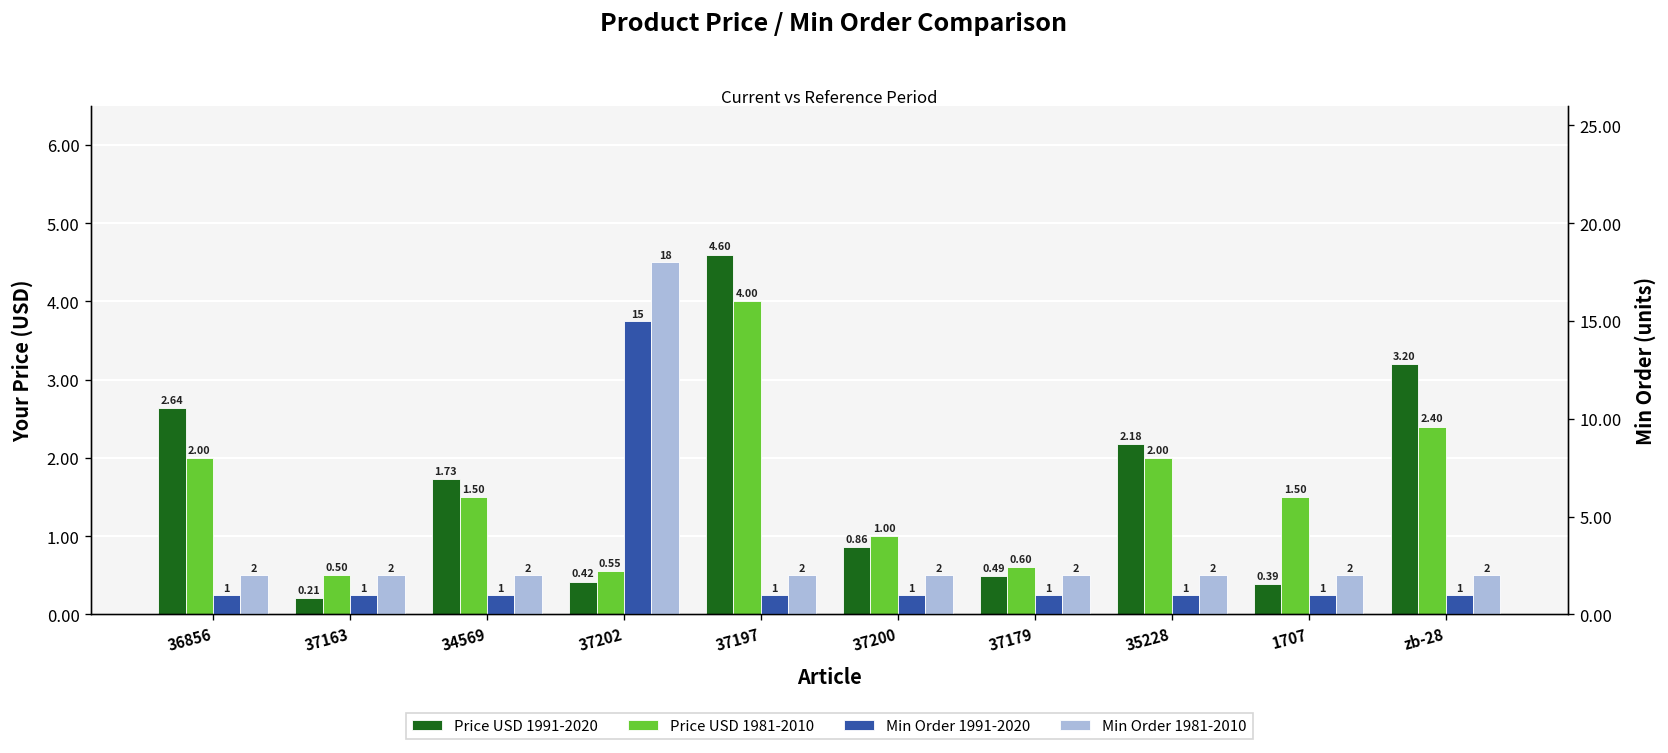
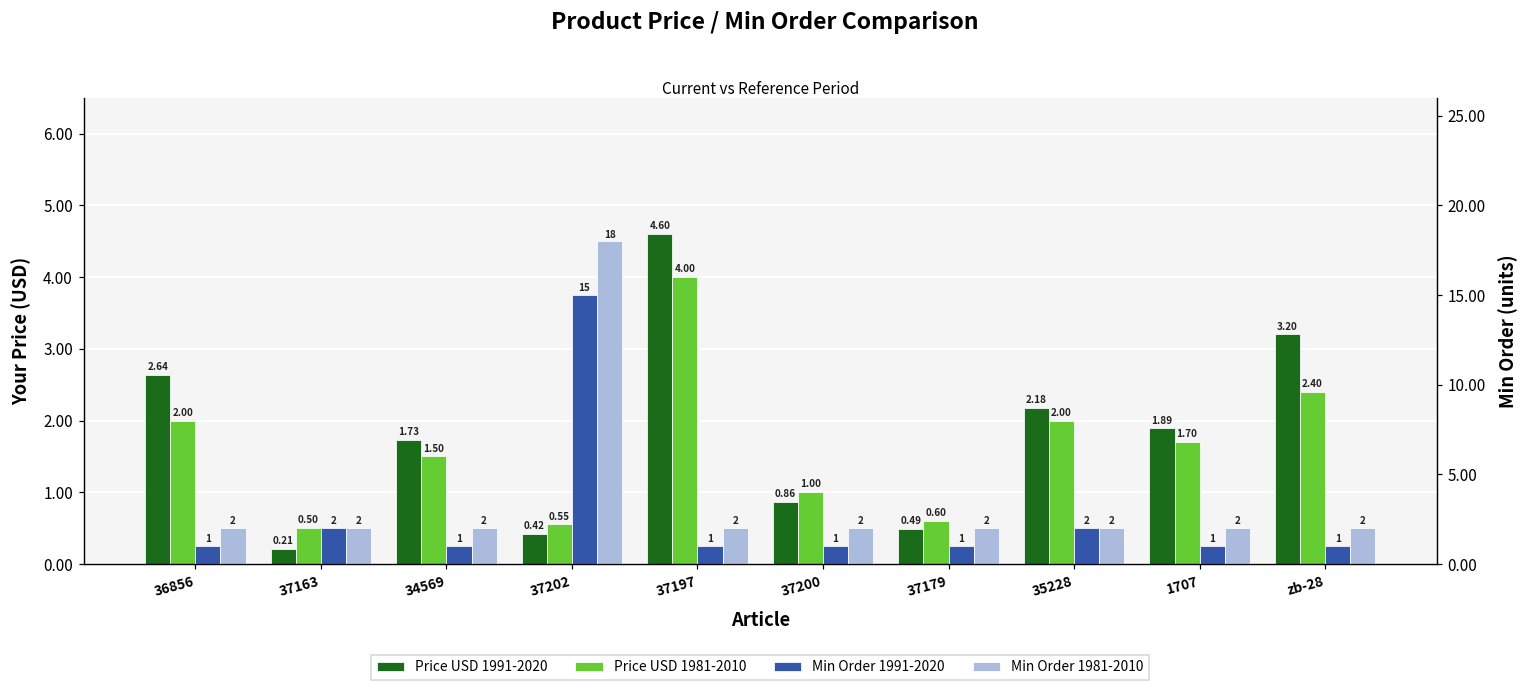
Price USD 1991-2020, 1707: 0.39 -> 1.89
Price USD 1981-2010, 1707: 1.50 -> 1.70
Min Order 1991-2020, 37163: 1 -> 2
Min Order 1991-2020, 35228: 1 -> 2
